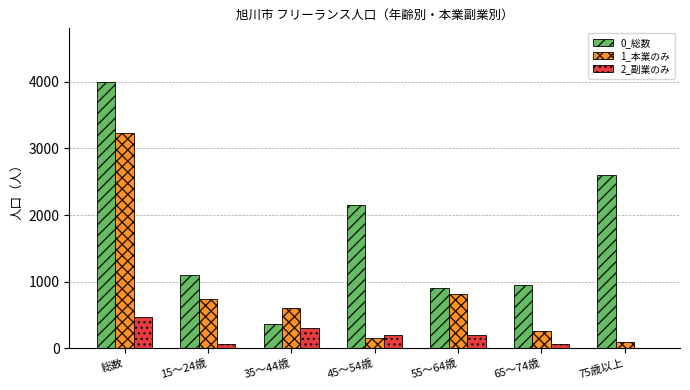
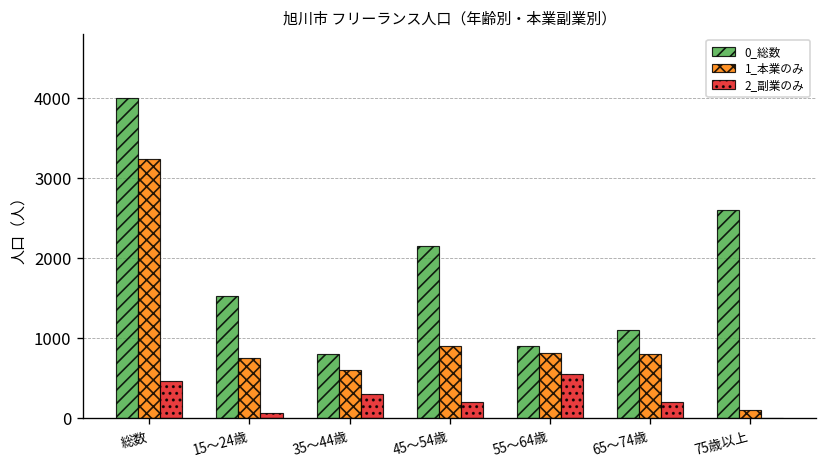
0_総数, 15～24歳: 1100 -> 1500
0_総数, 35～44歳: 400 -> 800
1_本業のみ, 45～54歳: 200 -> 900
2_副業のみ, 55～64歳: 200 -> 500
0_総数, 65～74歳: 1000 -> 1100
1_本業のみ, 65～74歳: 300 -> 800
2_副業のみ, 65～74歳: 100 -> 200
